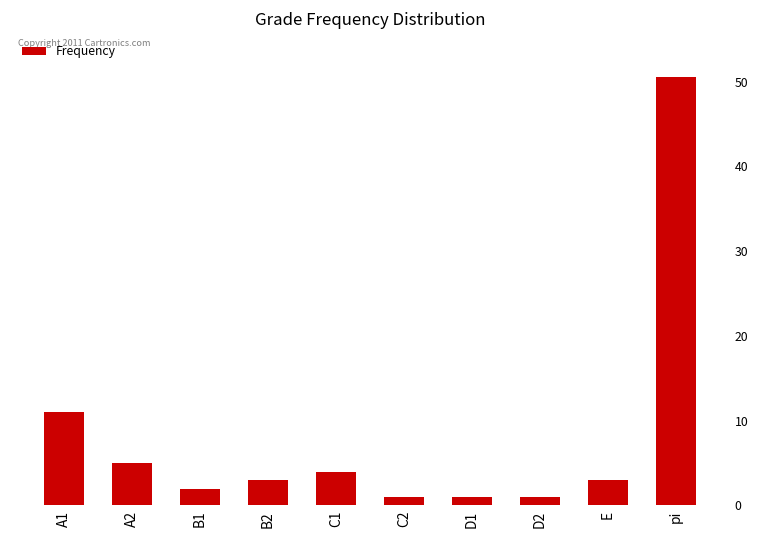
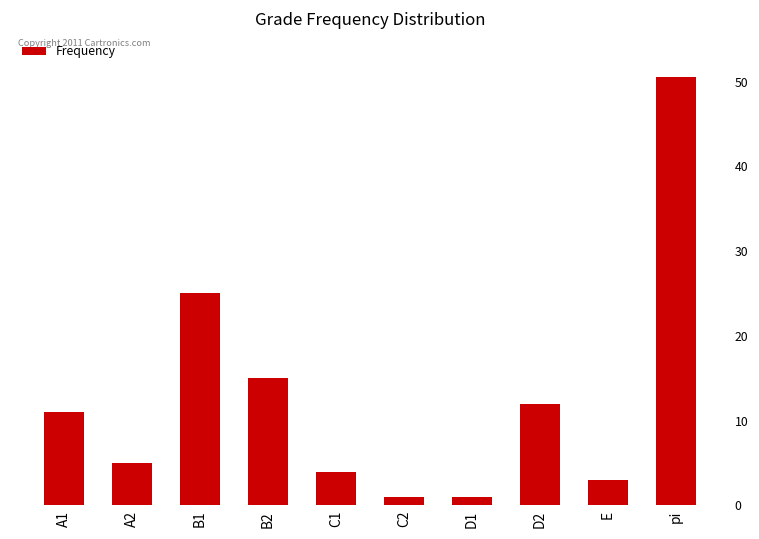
B1: 2 -> 25
B2: 3 -> 15
D2: 1 -> 12
